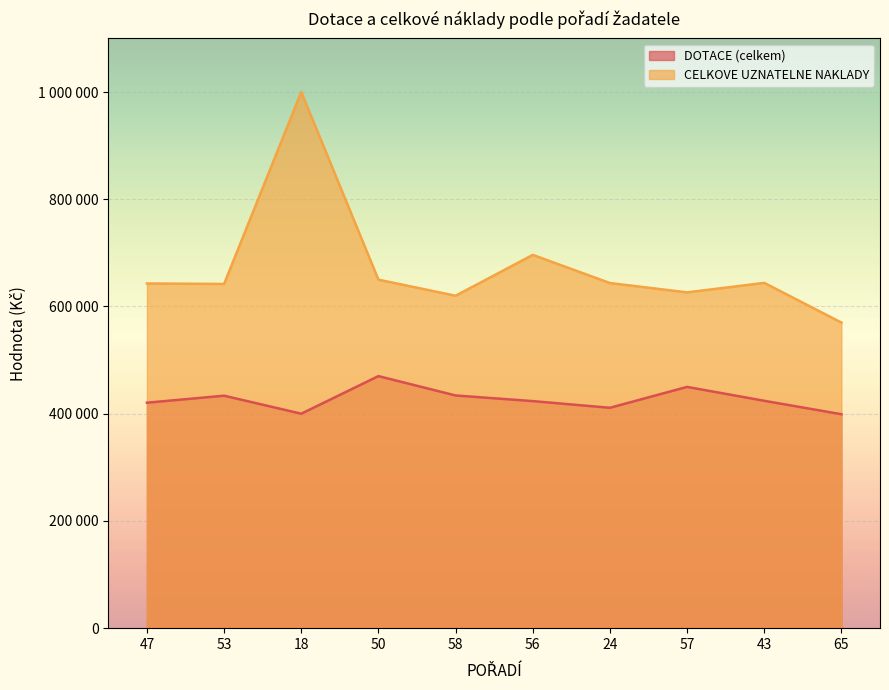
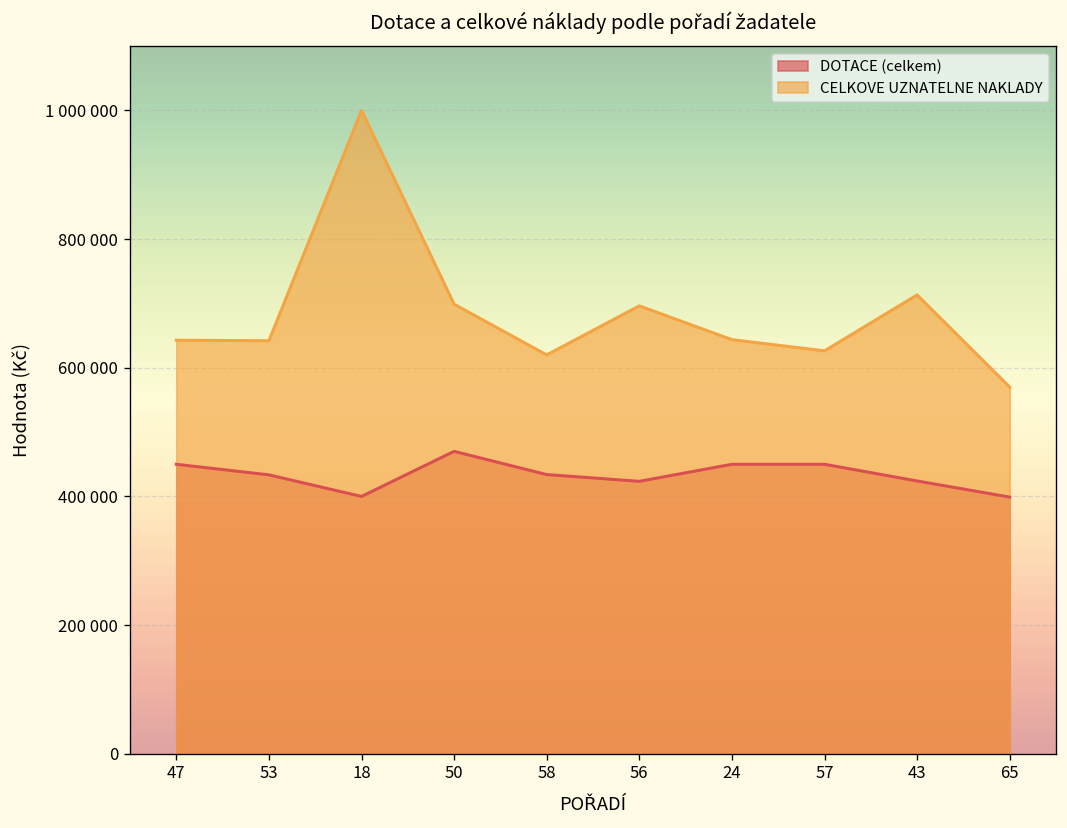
DOTACE (celkem), 47: 420000 -> 450000
CELKOVE UZNATELNE NAKLADY, 50: 650000 -> 700000
DOTACE (celkem), 24: 410000 -> 450000
CELKOVE UZNATELNE NAKLADY, 43: 640000 -> 710000
